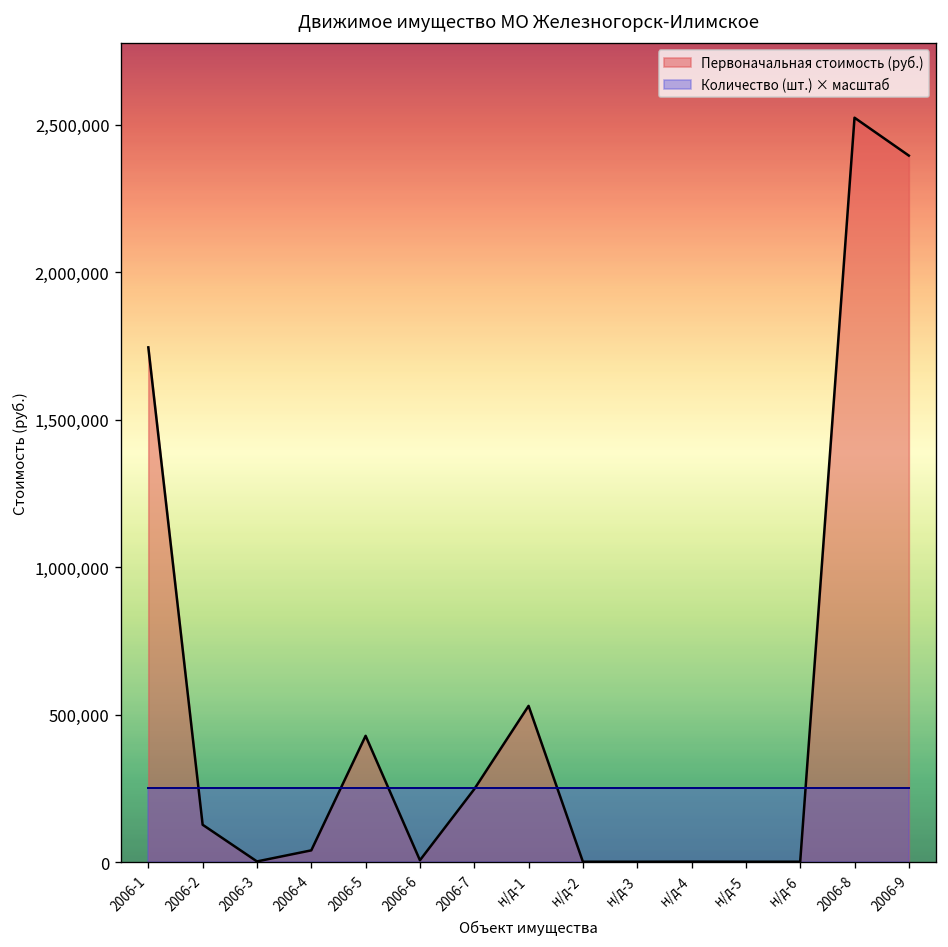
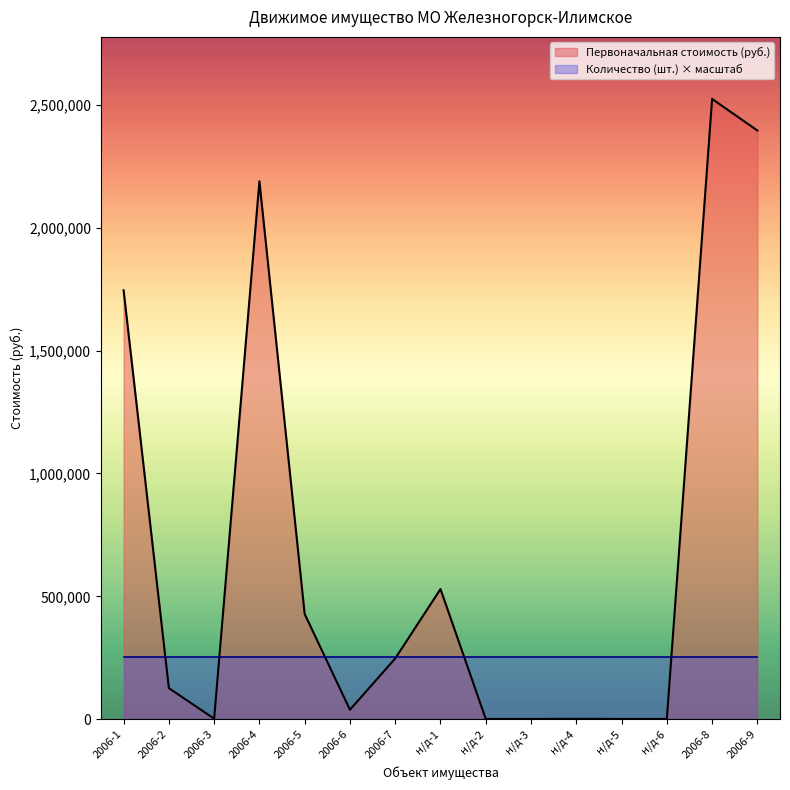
Первоначальная стоимость (руб.), 2006-4: 40,000 -> 2,190,000
Первоначальная стоимость (руб.), 2006-6: 10,000 -> 40,000
